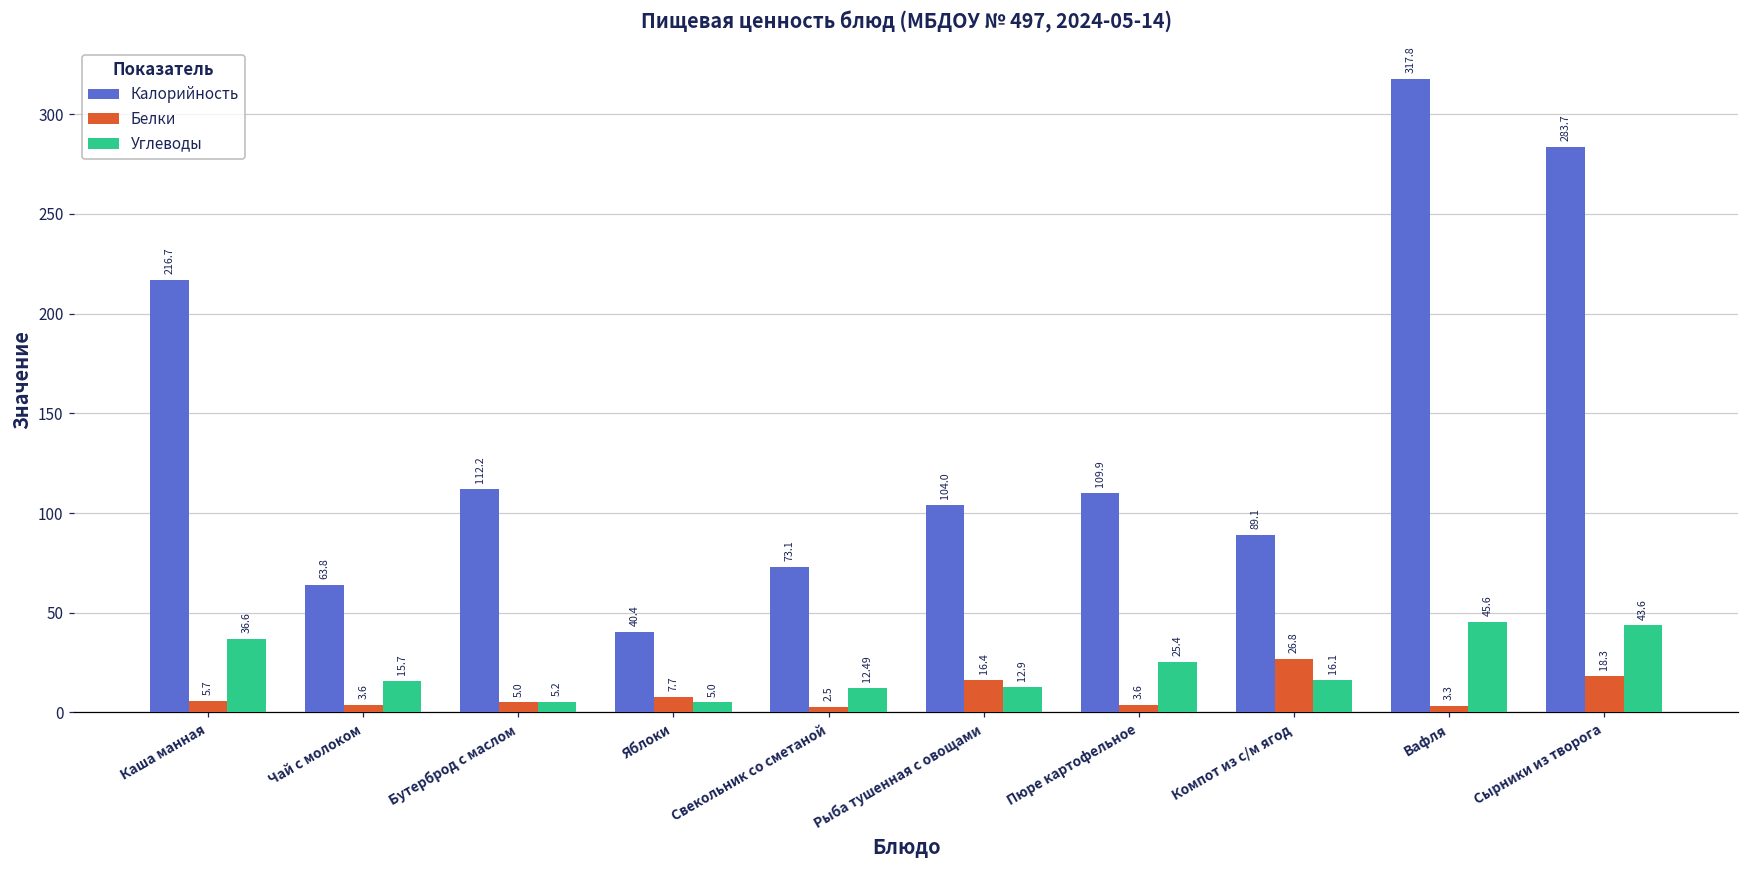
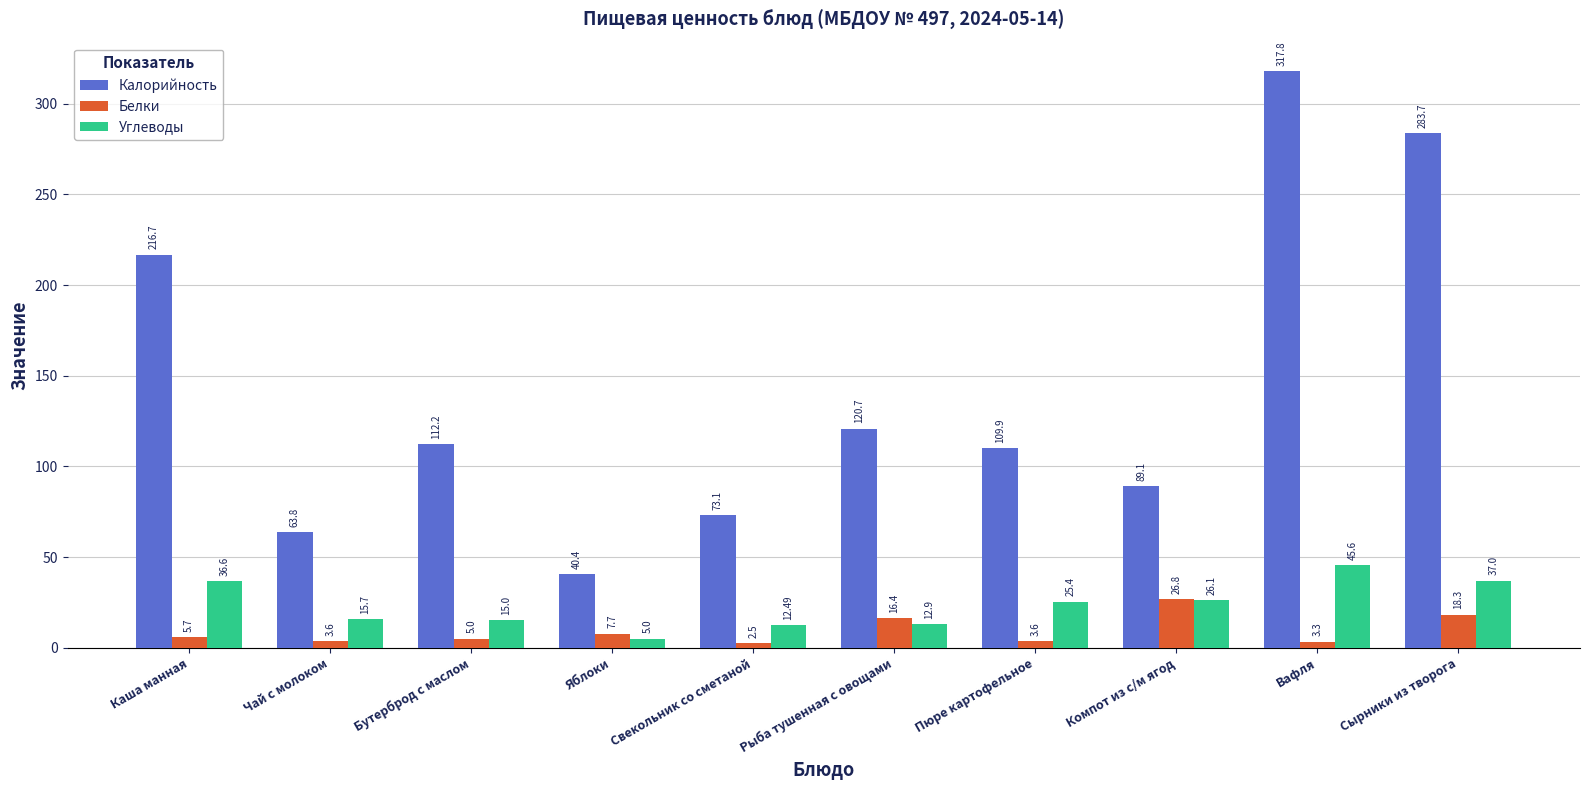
Углеводы, Бутерброд с маслом: 5.2 -> 15.0
Калорийность, Рыба тушенная с овощами: 104.0 -> 120.7
Углеводы, Компот из с/м ягод: 16.1 -> 26.1
Углеводы, Сырники из творога: 43.6 -> 37.0
